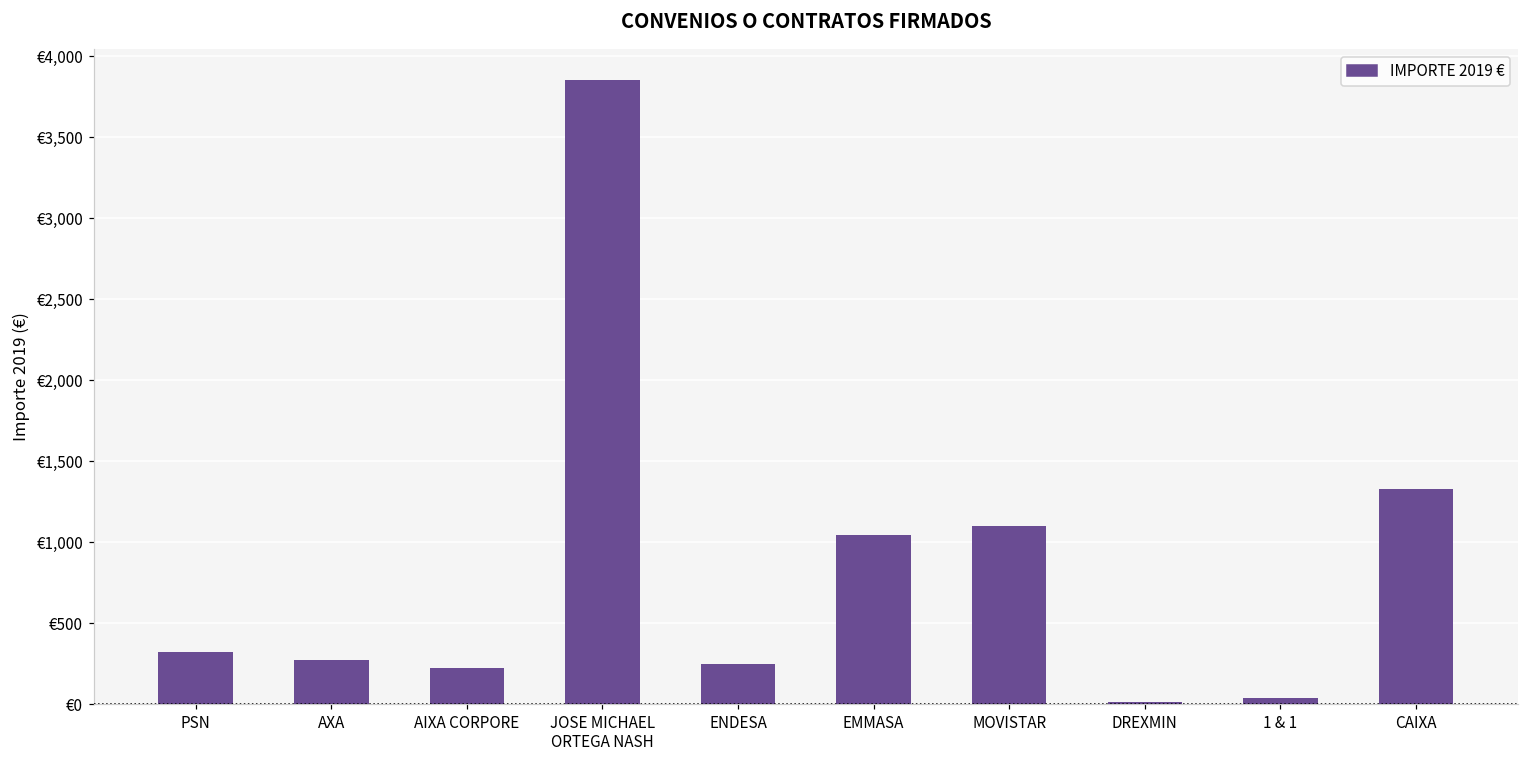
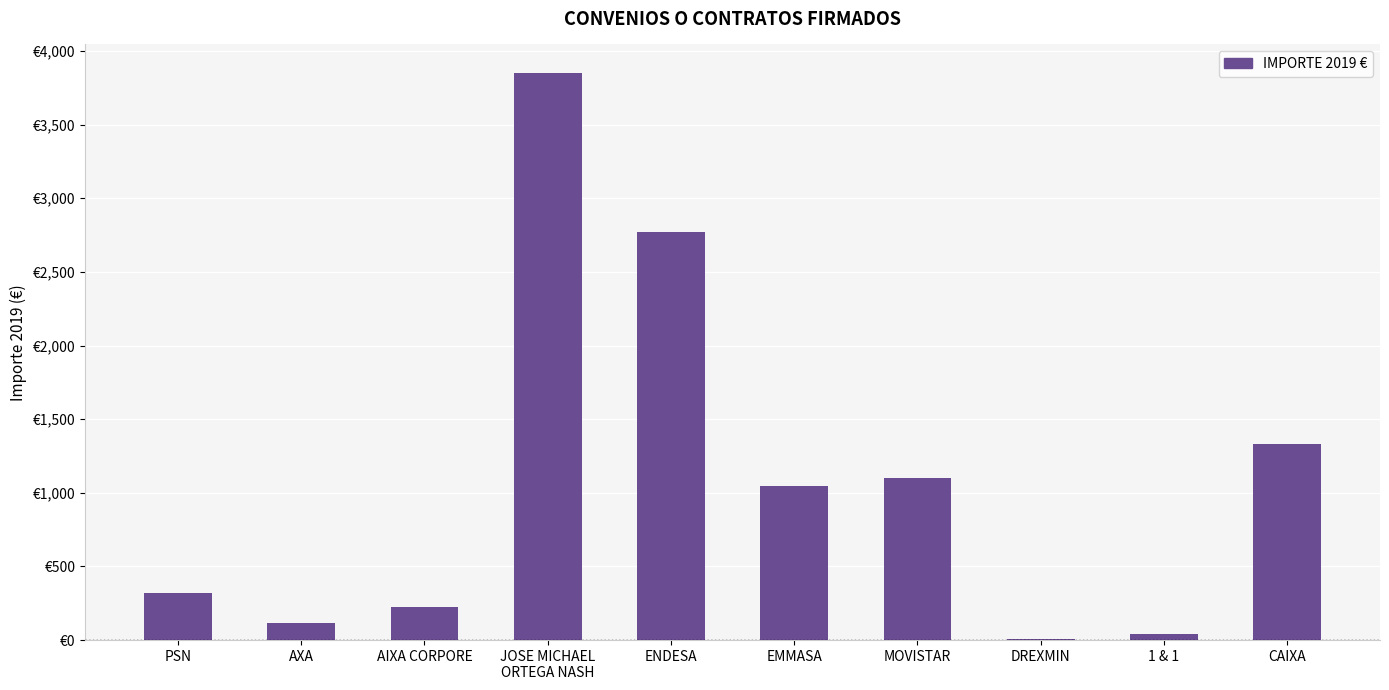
AXA: €270 -> €110
ENDESA: €250 -> €2,770
